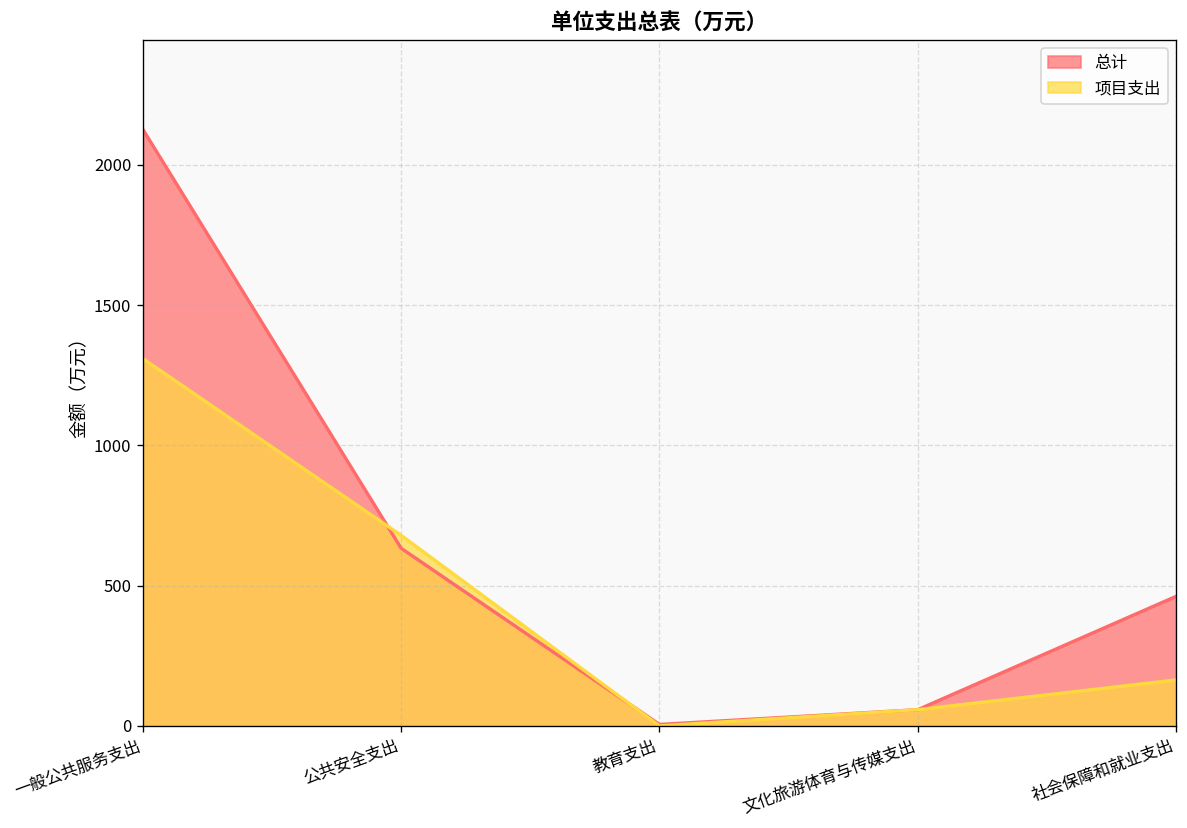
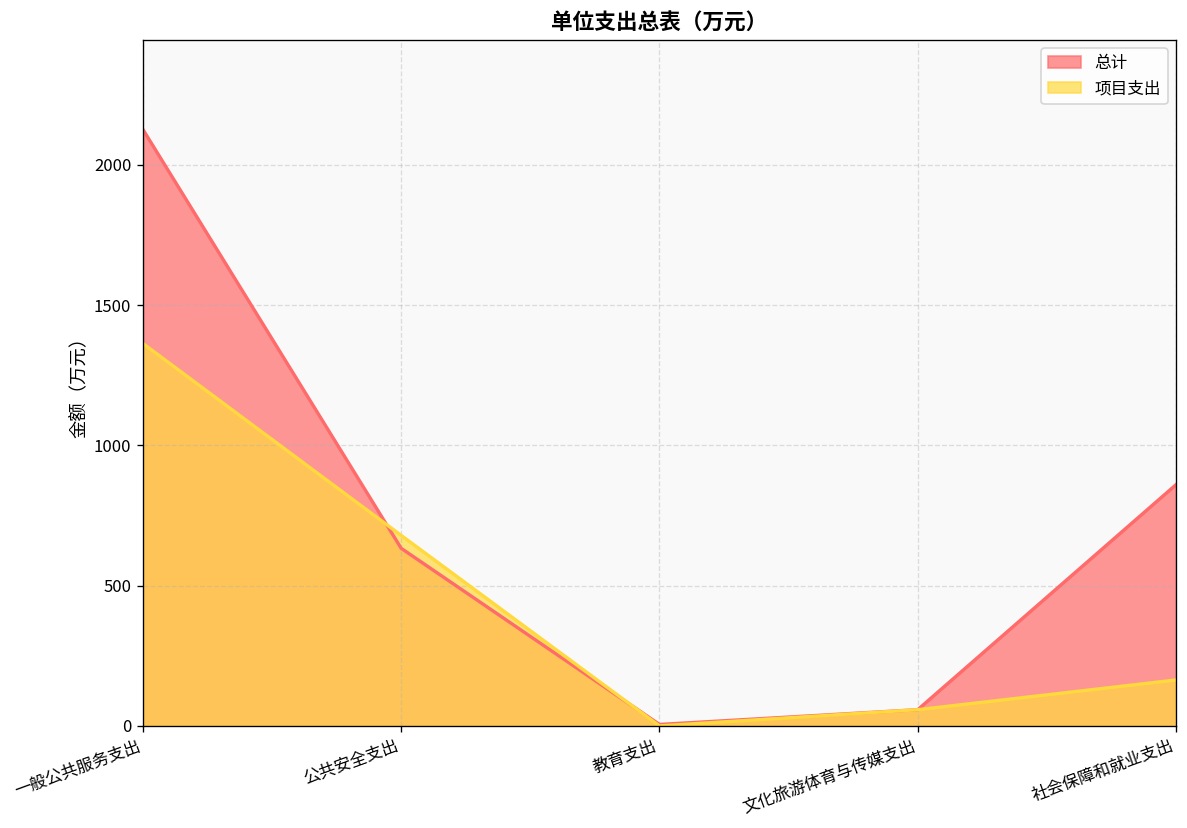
项目支出, 一般公共服务支出: 1310 -> 1360
总计, 社会保障和就业支出: 460 -> 860
